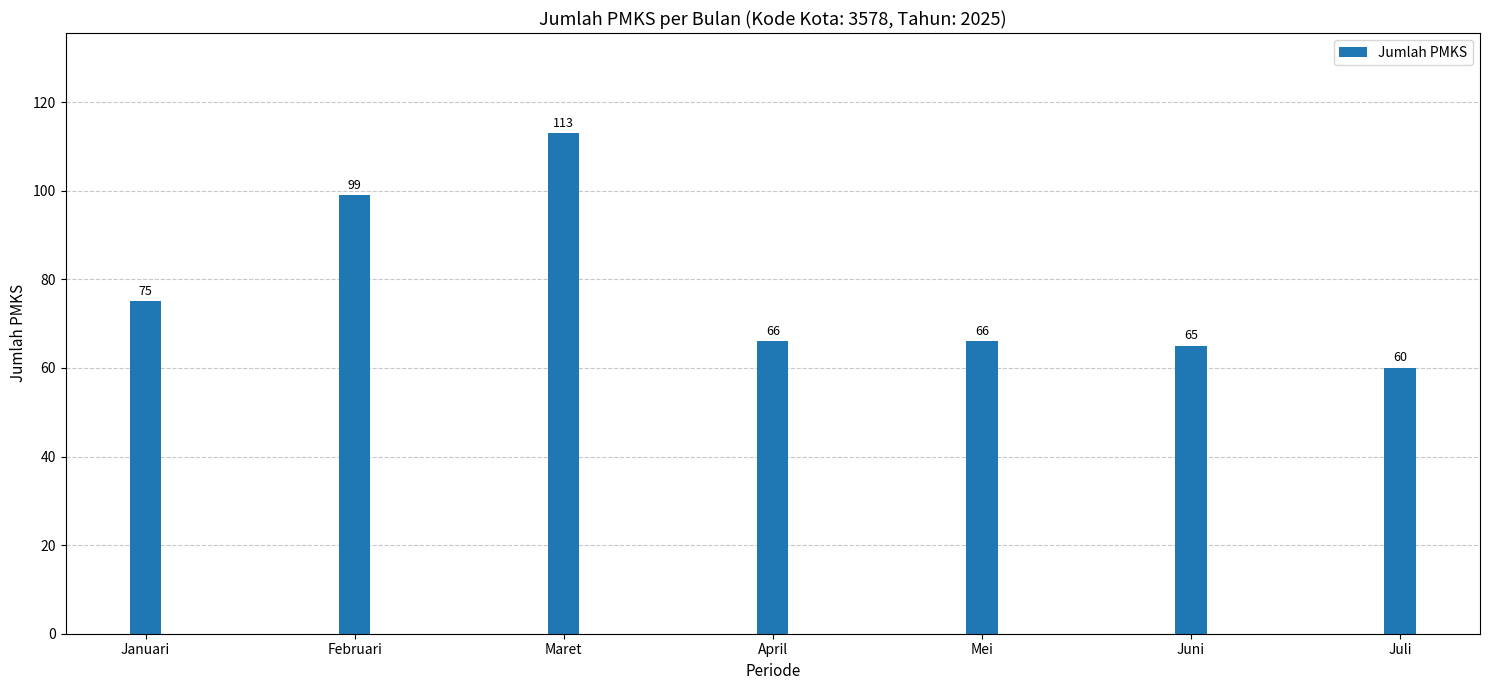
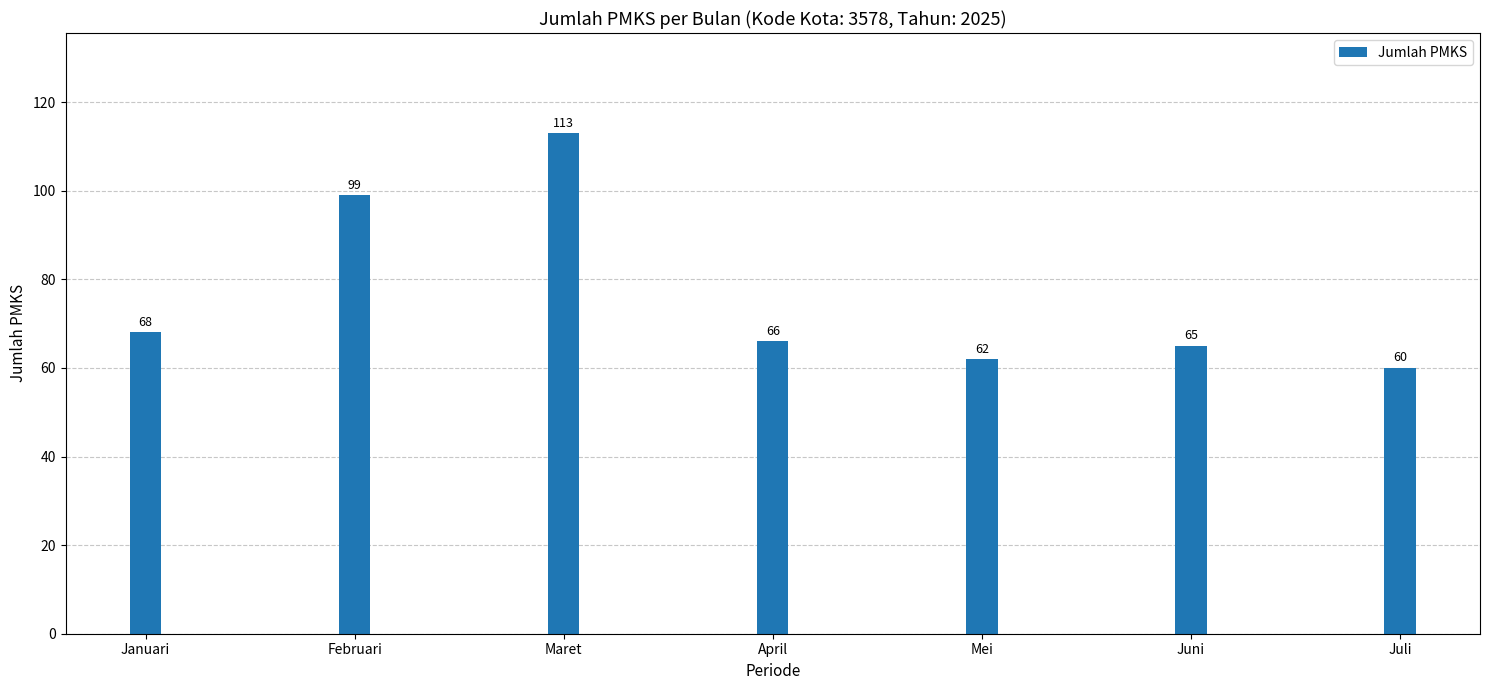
Januari: 75 -> 68
Mei: 66 -> 62
